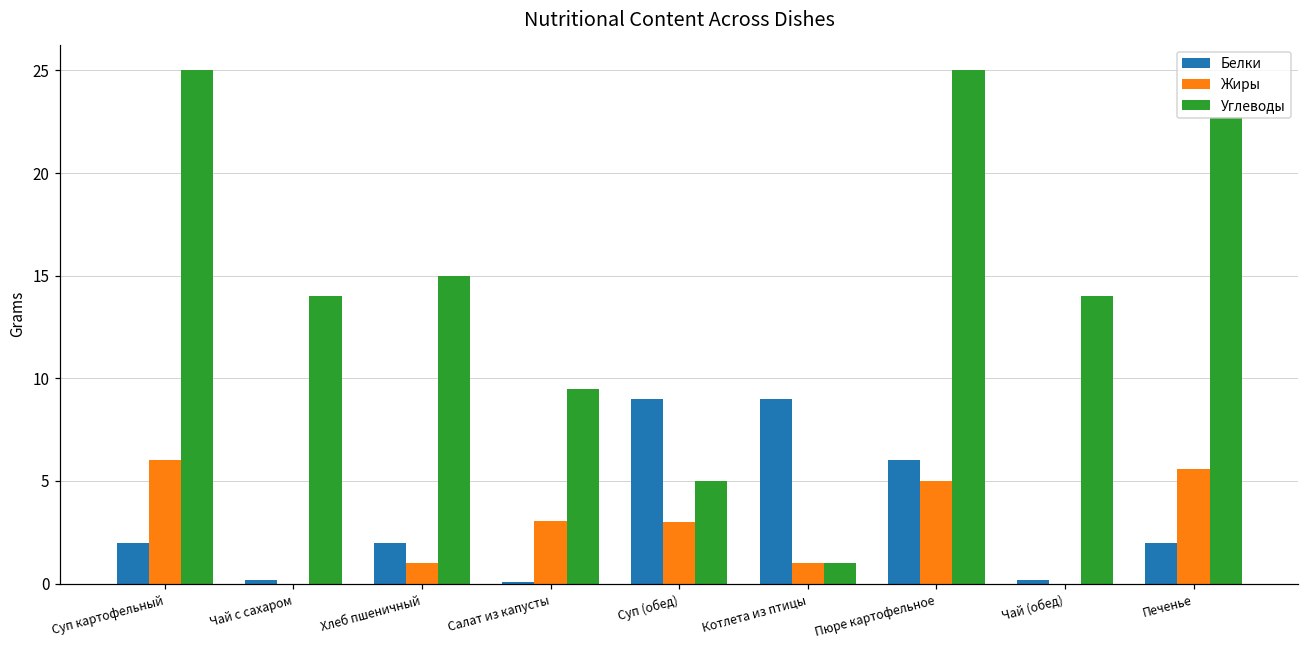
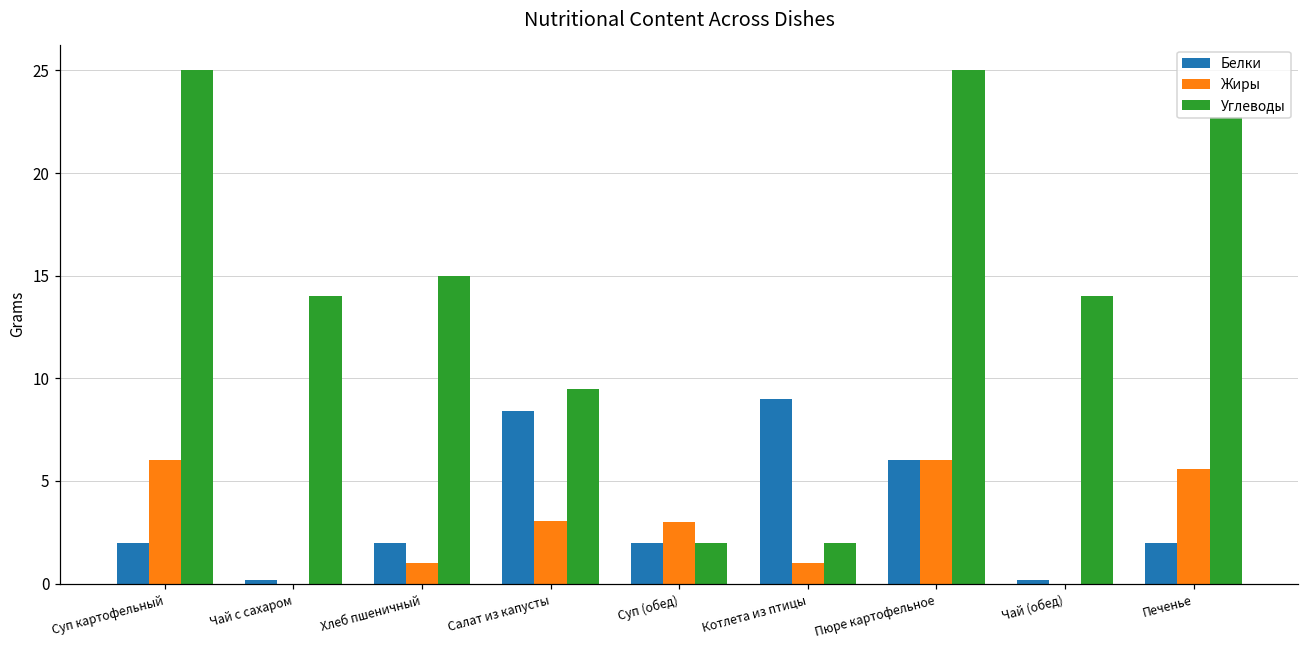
Белки, Салат из капусты: 0.1 -> 8.4
Белки, Суп (обед): 9 -> 2
Углеводы, Суп (обед): 5 -> 2
Углеводы, Котлета из птицы: 1 -> 2
Жиры, Пюре картофельное: 5 -> 6
